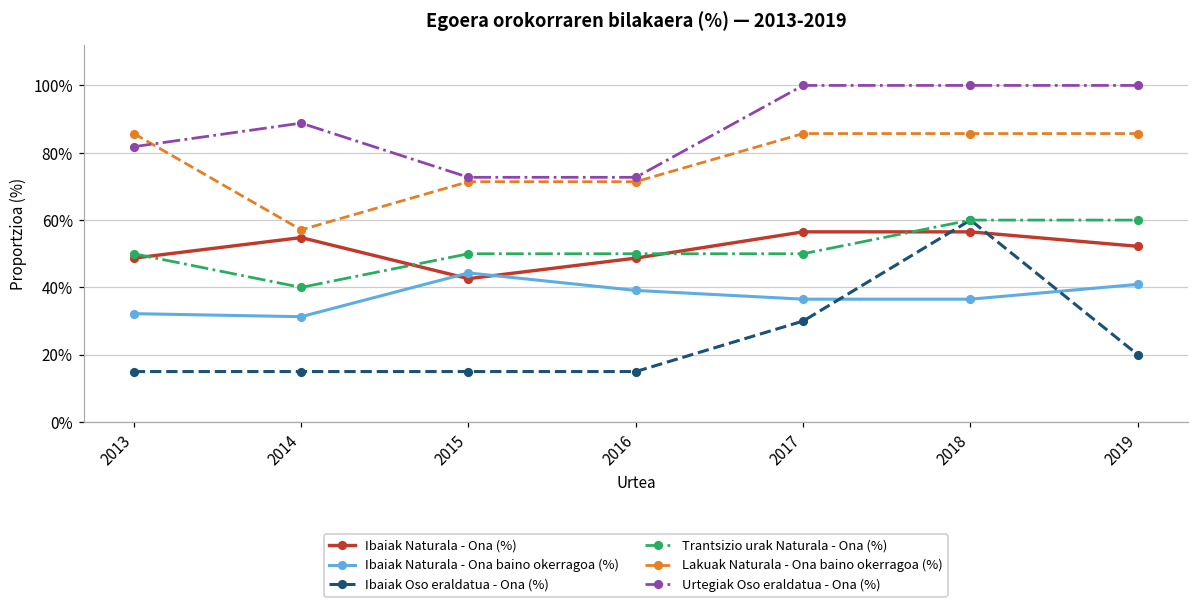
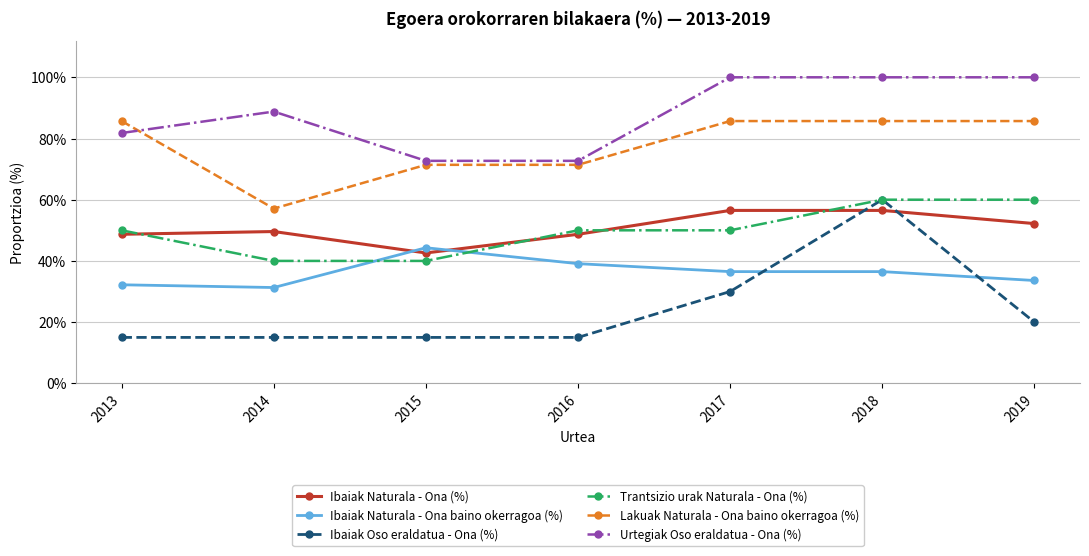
Ibaiak Naturala - Ona (%), 2014: 55% -> 50%
Trantsizio urak Naturala - Ona (%), 2015: 50% -> 40%
Ibaiak Naturala - Ona baino okerragoa (%), 2019: 41% -> 34%
